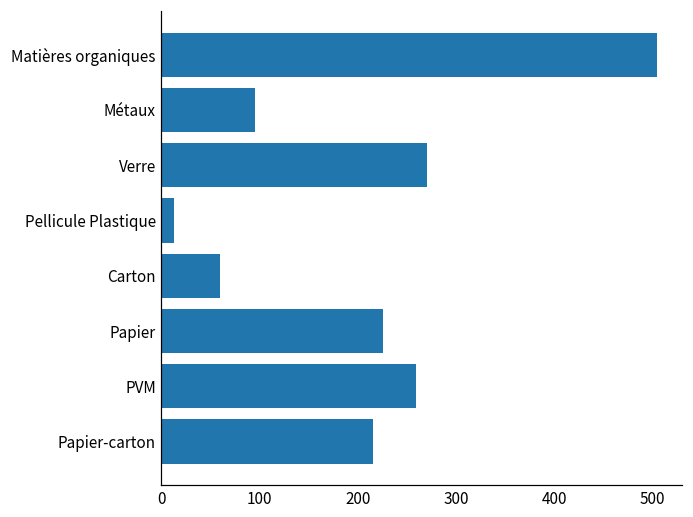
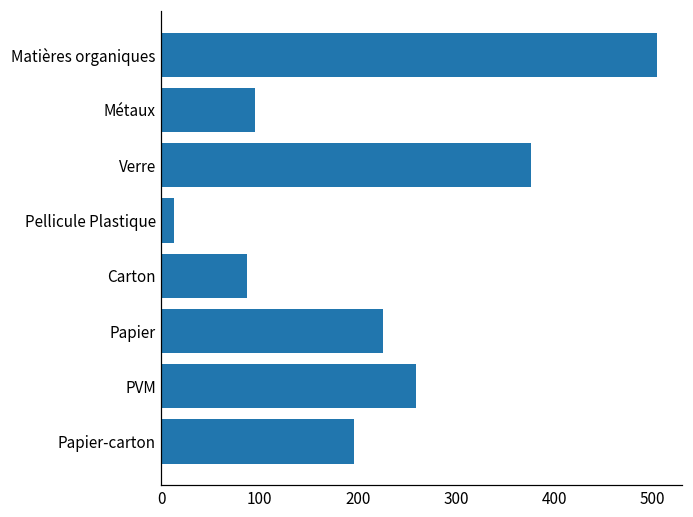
Verre: 270 -> 380
Carton: 60 -> 90
Papier-carton: 220 -> 200
